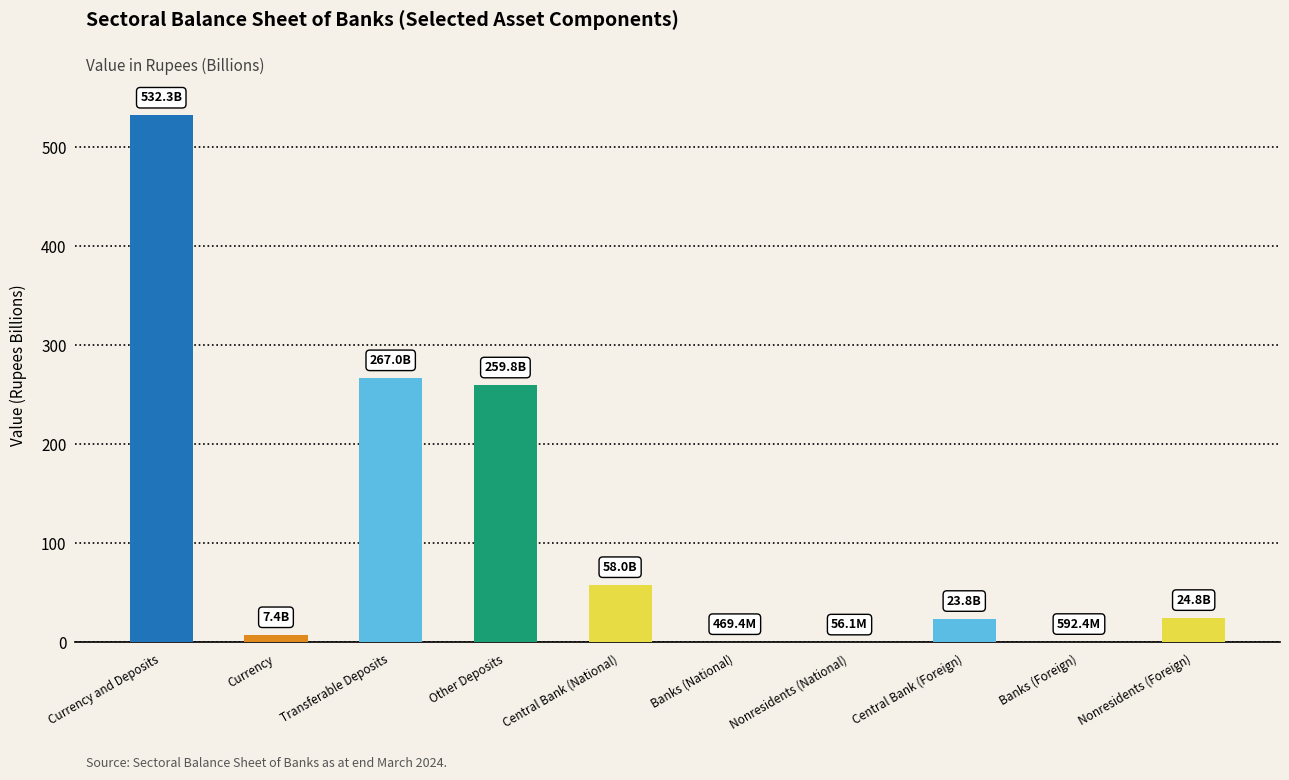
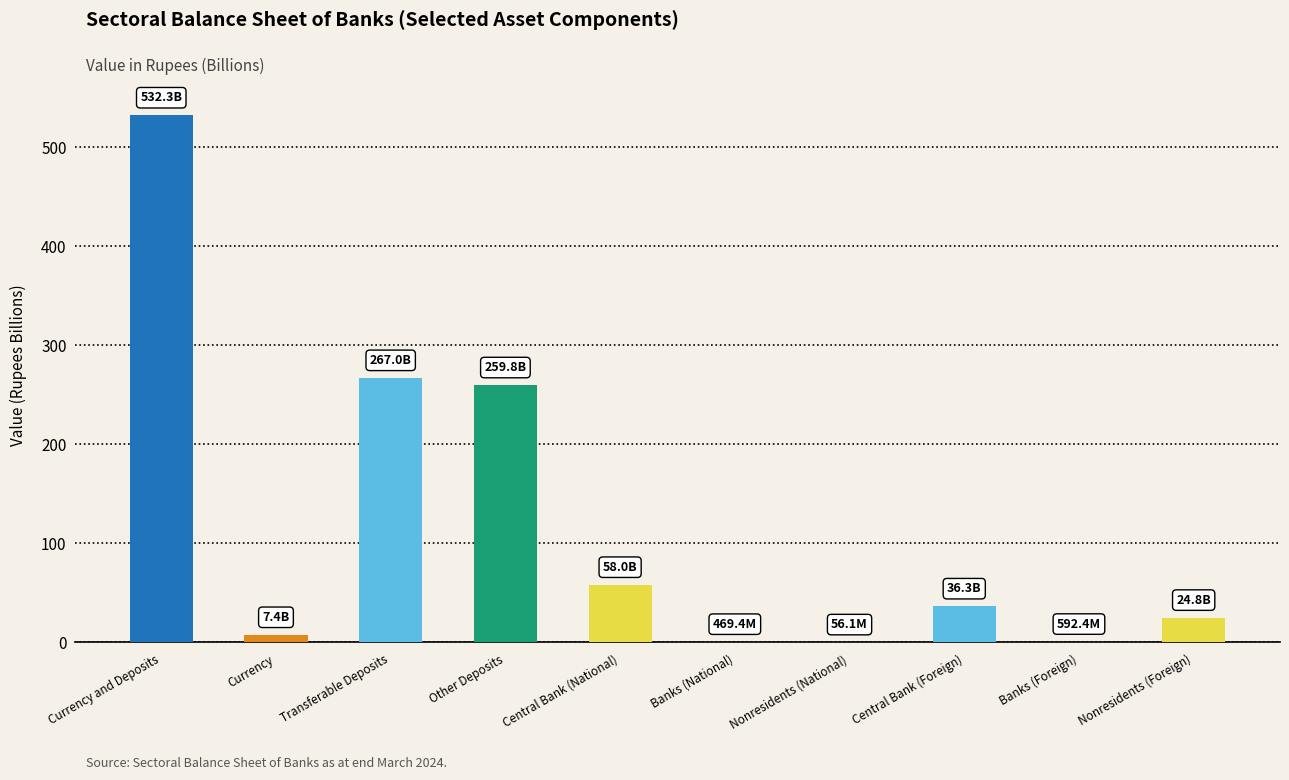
Central Bank (Foreign): 23.8B -> 36.3B
